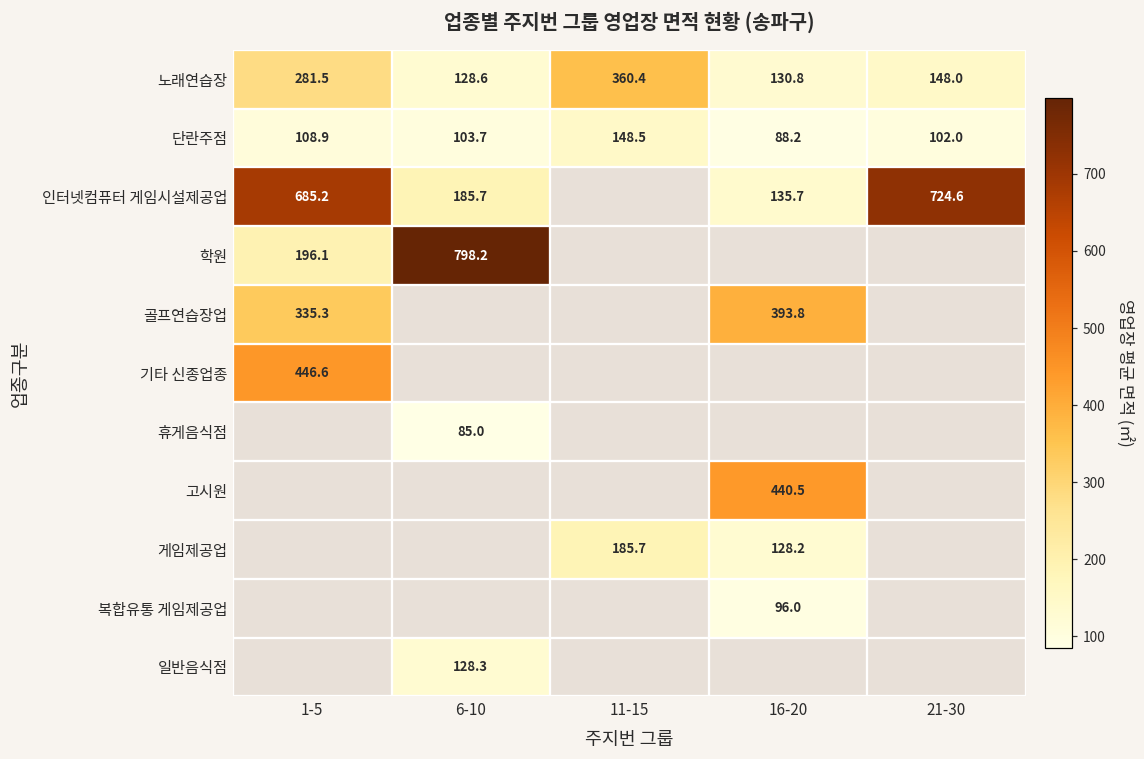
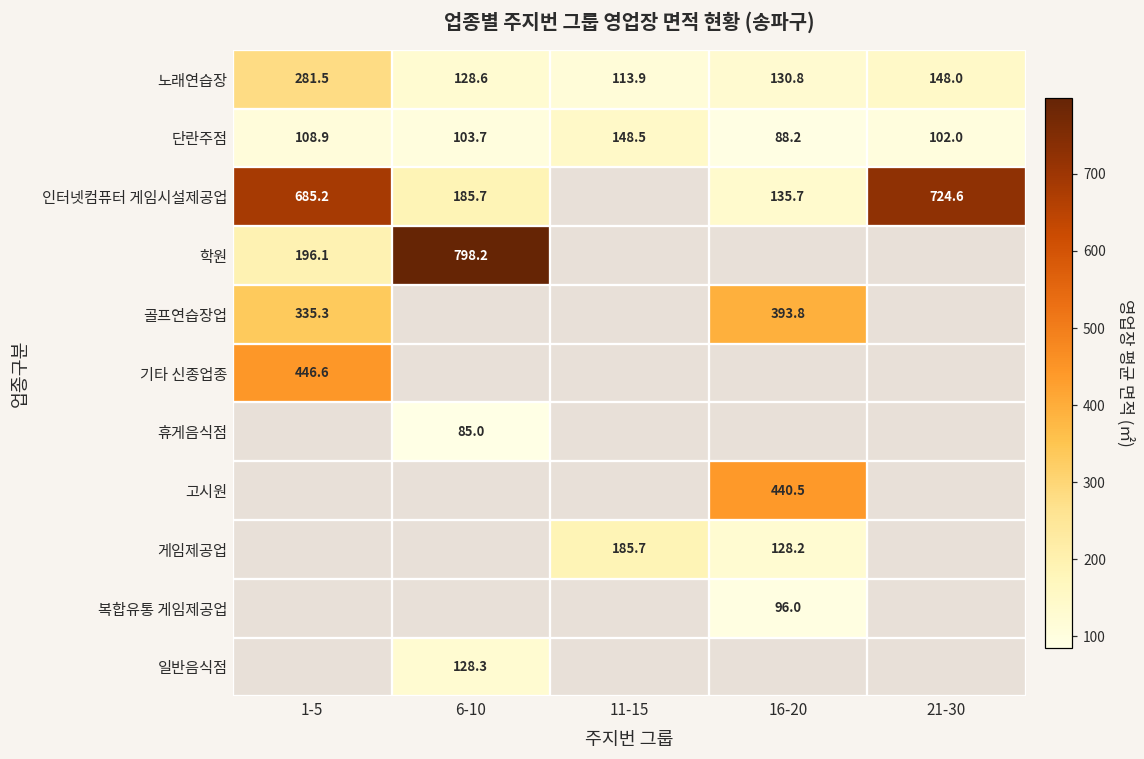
노래연습장, 11-15: 360.4 -> 113.9
